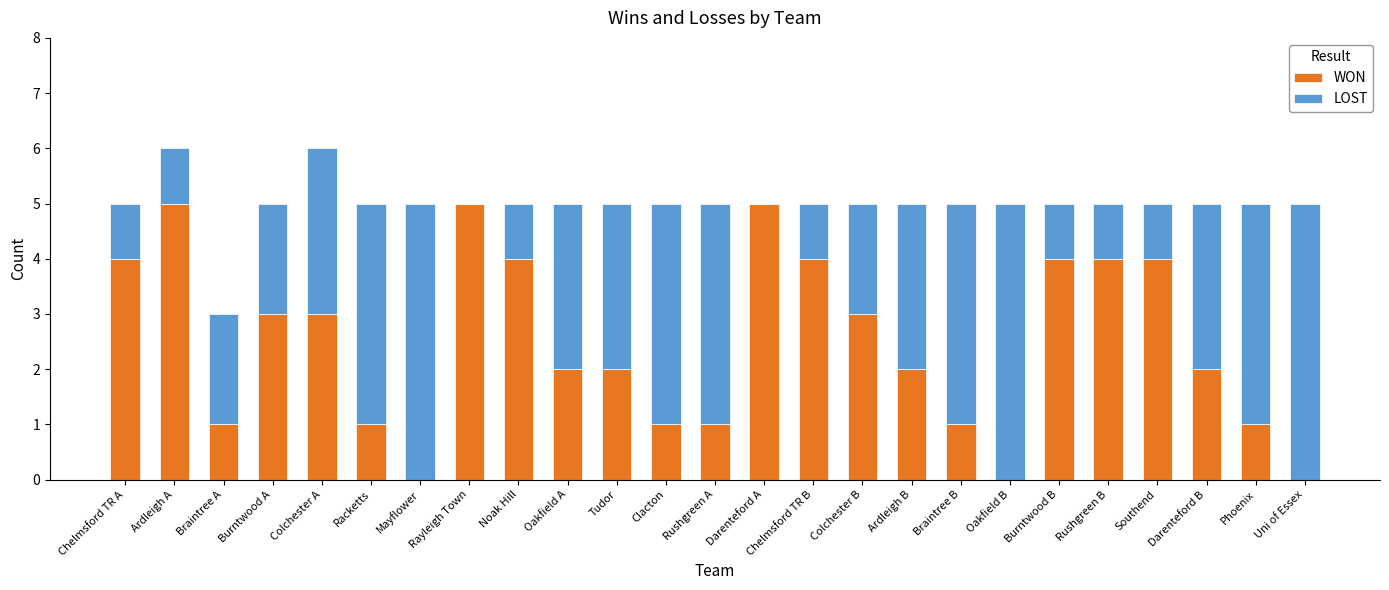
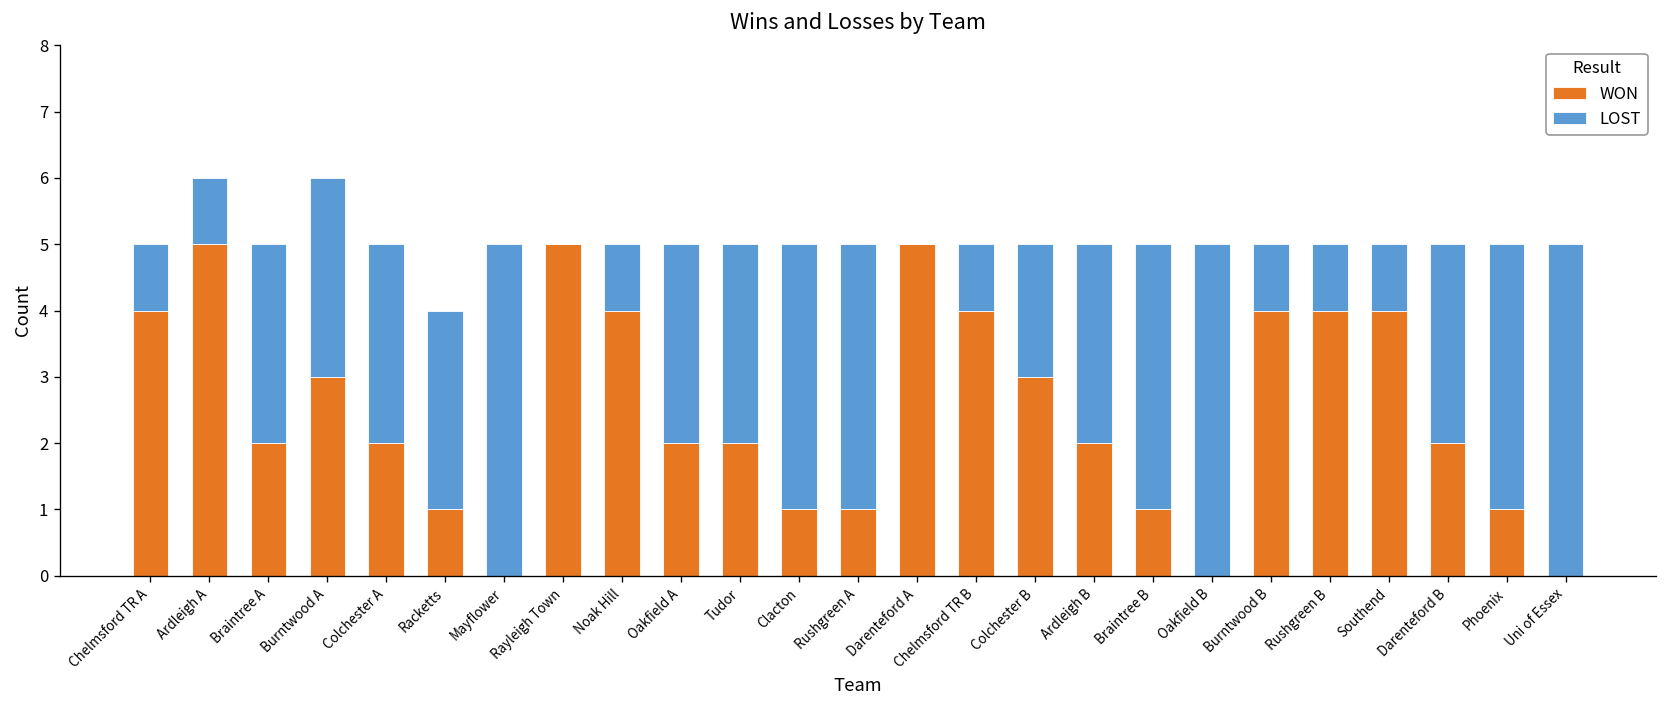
WON, Braintree A: 1 -> 2
LOST, Braintree A: 2 -> 3
LOST, Burntwood A: 2 -> 3
WON, Colchester A: 3 -> 2
LOST, Racketts: 4 -> 3
